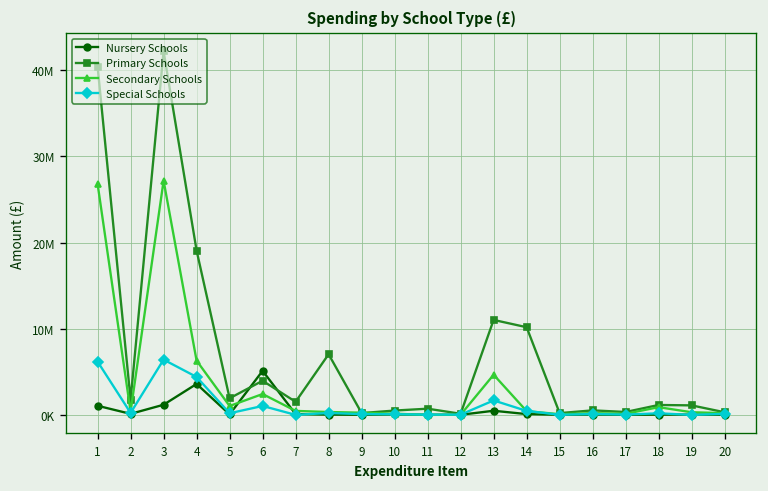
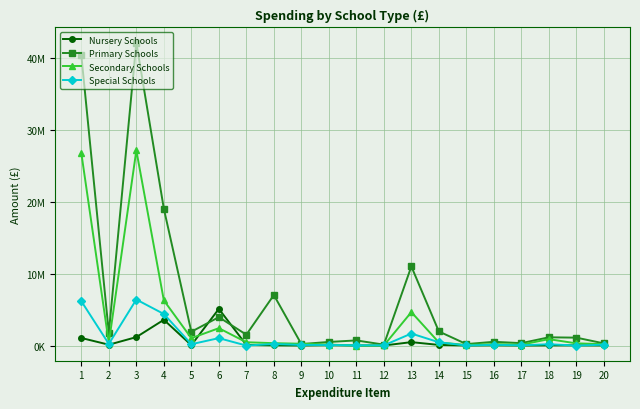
Primary Schools, 14: 10000000 -> 2000000
